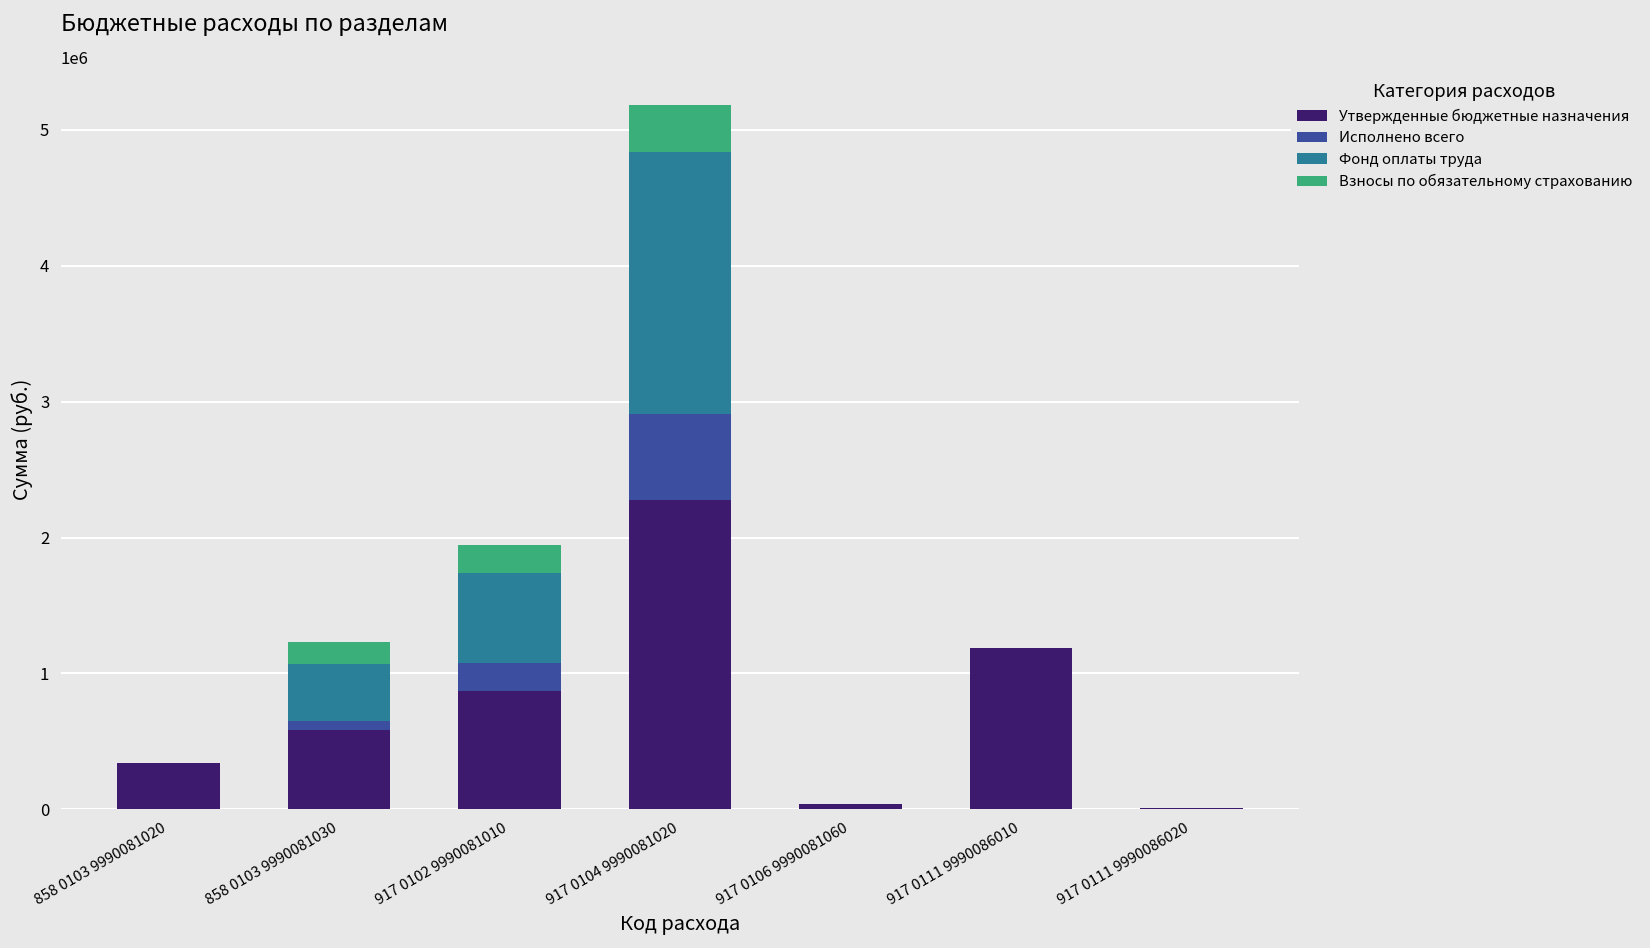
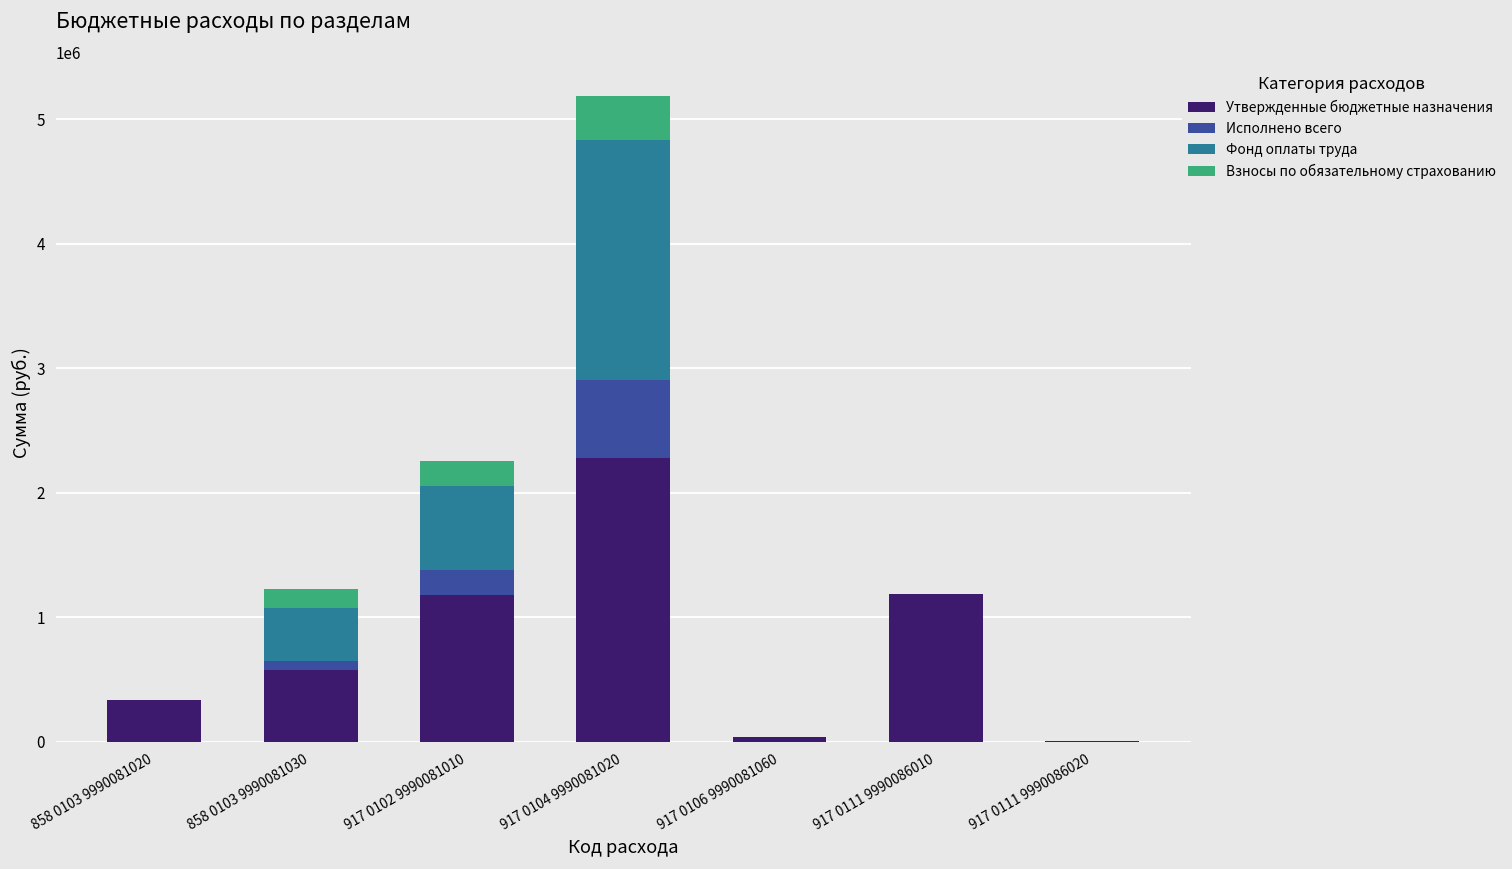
Утвержденные бюджетные назначения, 917 0102 9990081010: 870000 -> 1180000
